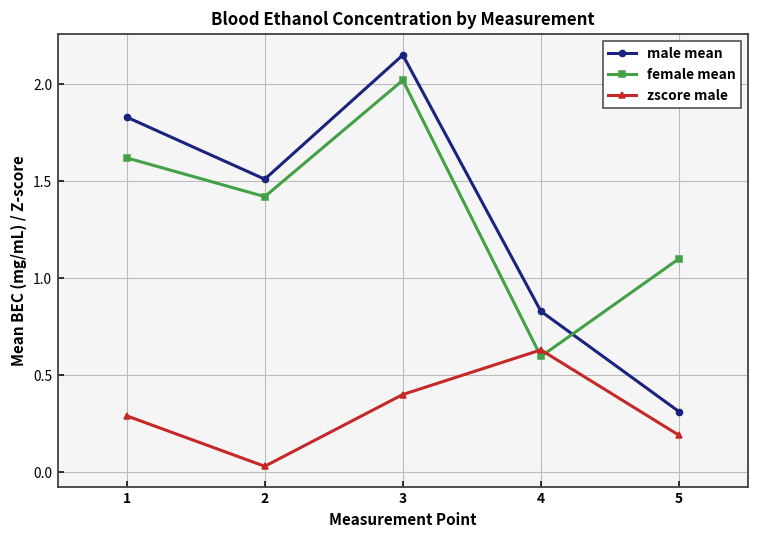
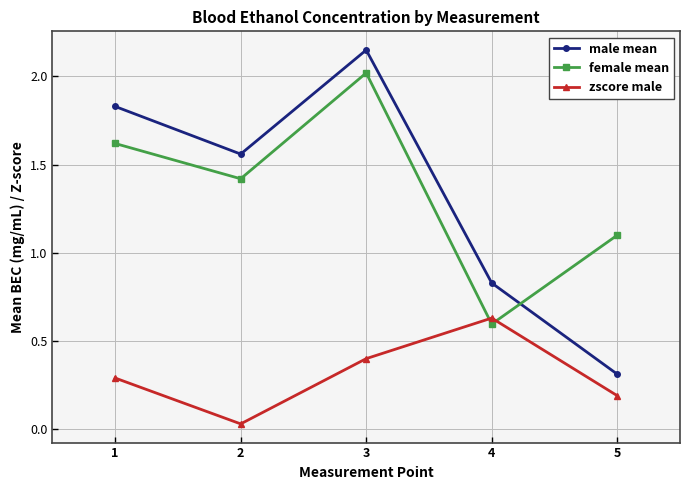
male mean, 2: 1.51 -> 1.56
